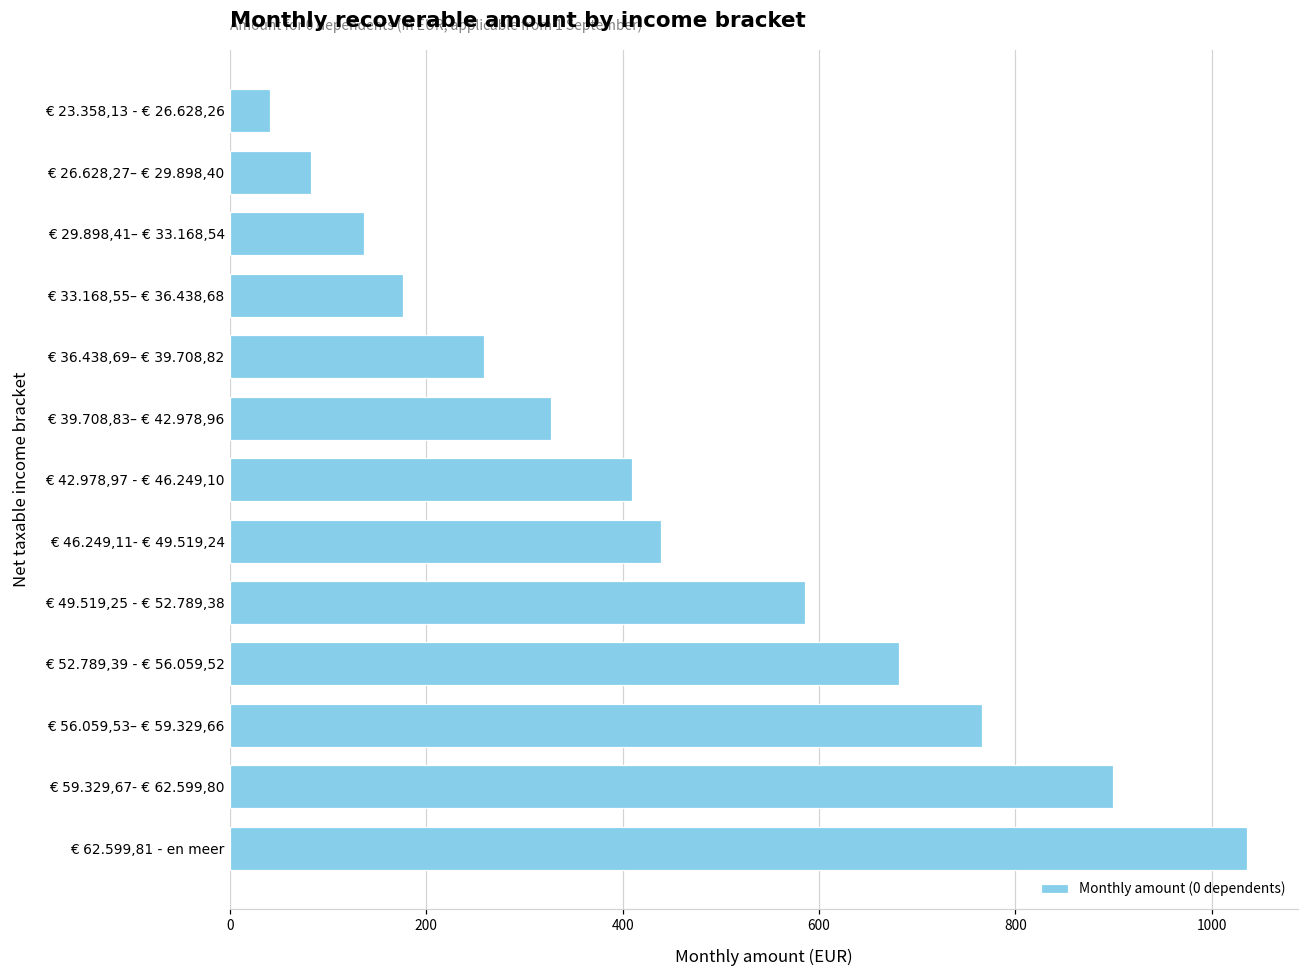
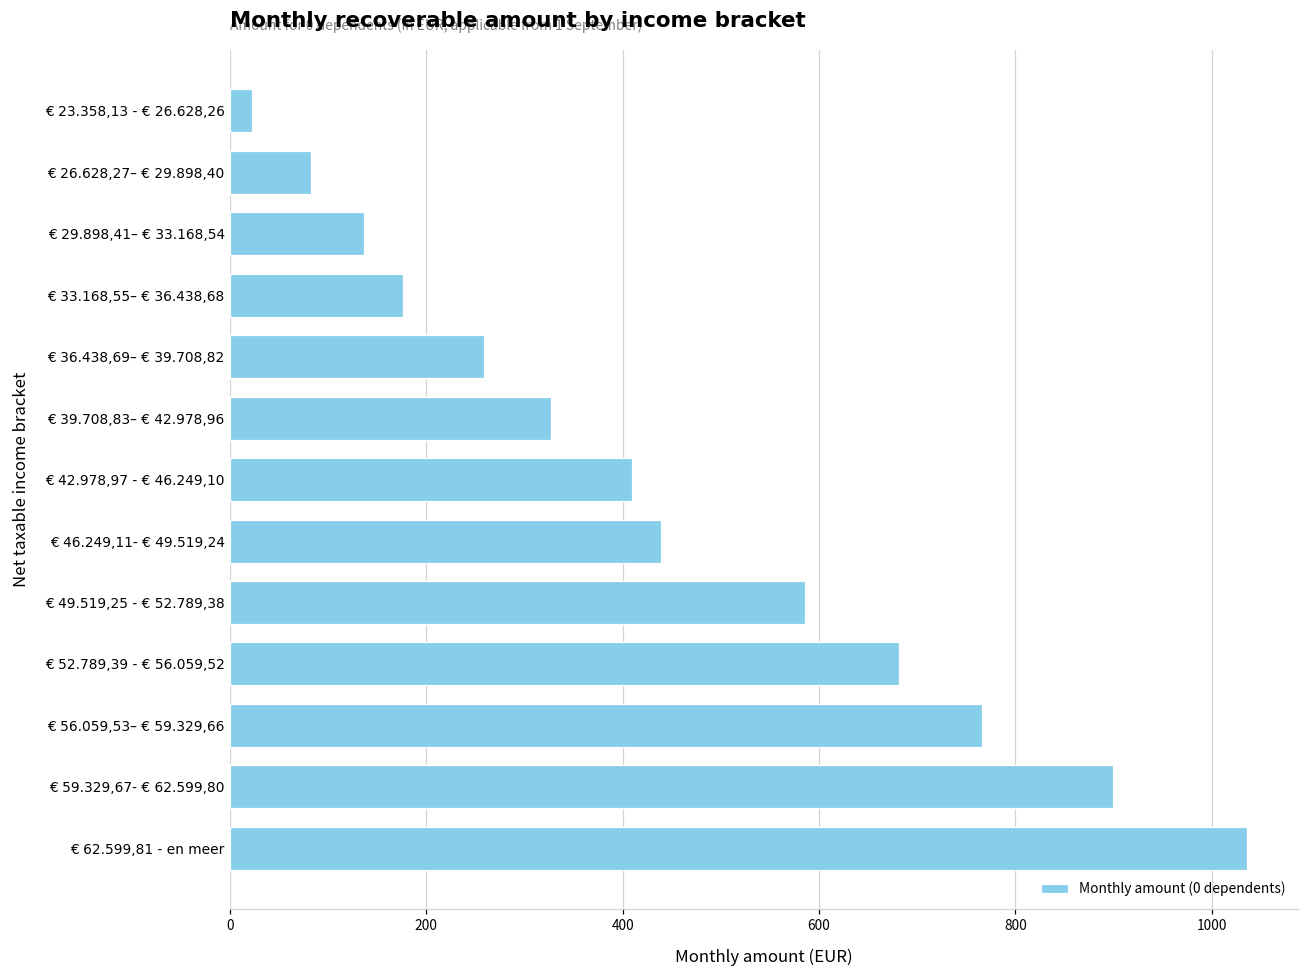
€ 23.358,13 - € 26.628,26: 40 -> 20
